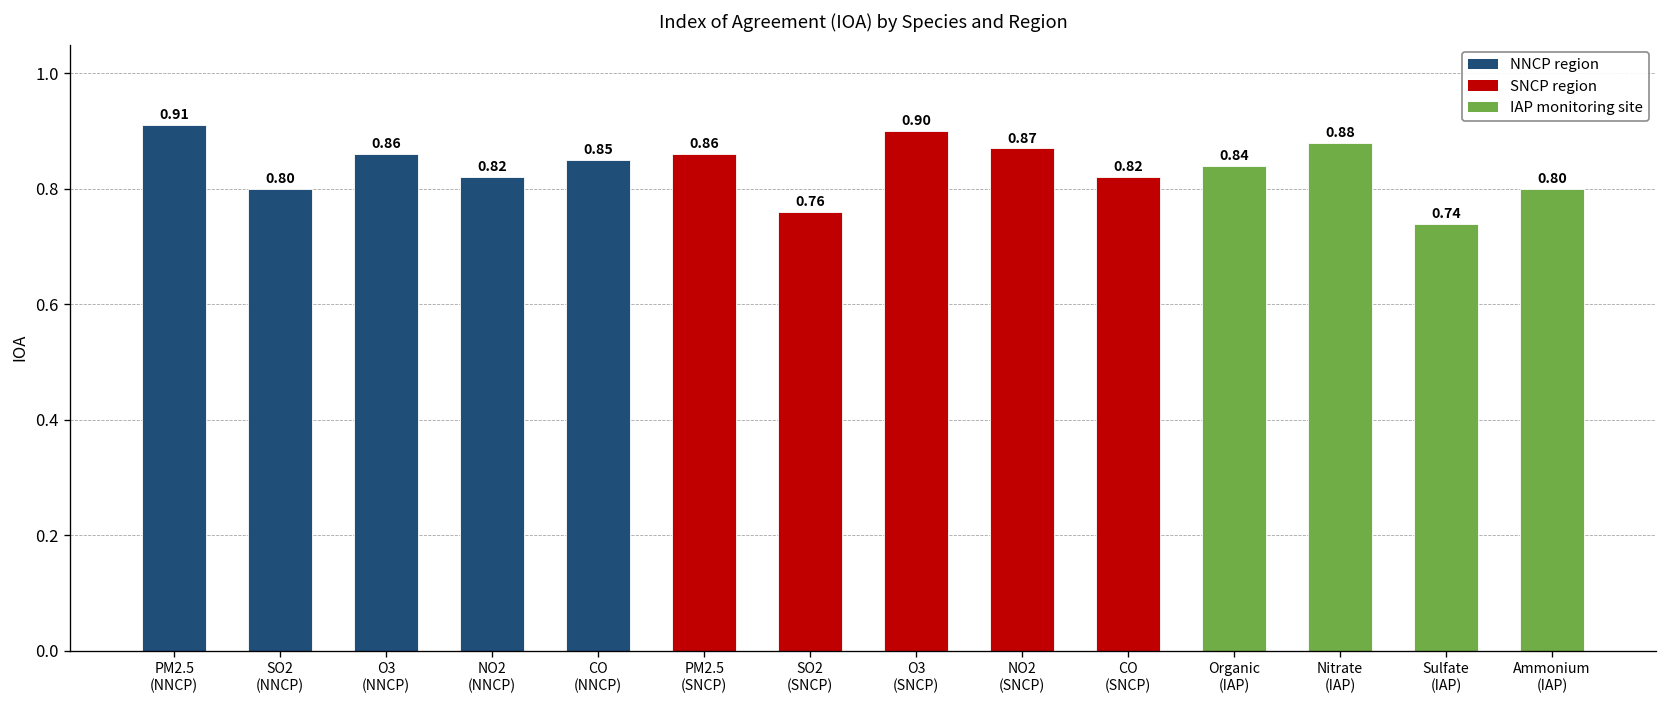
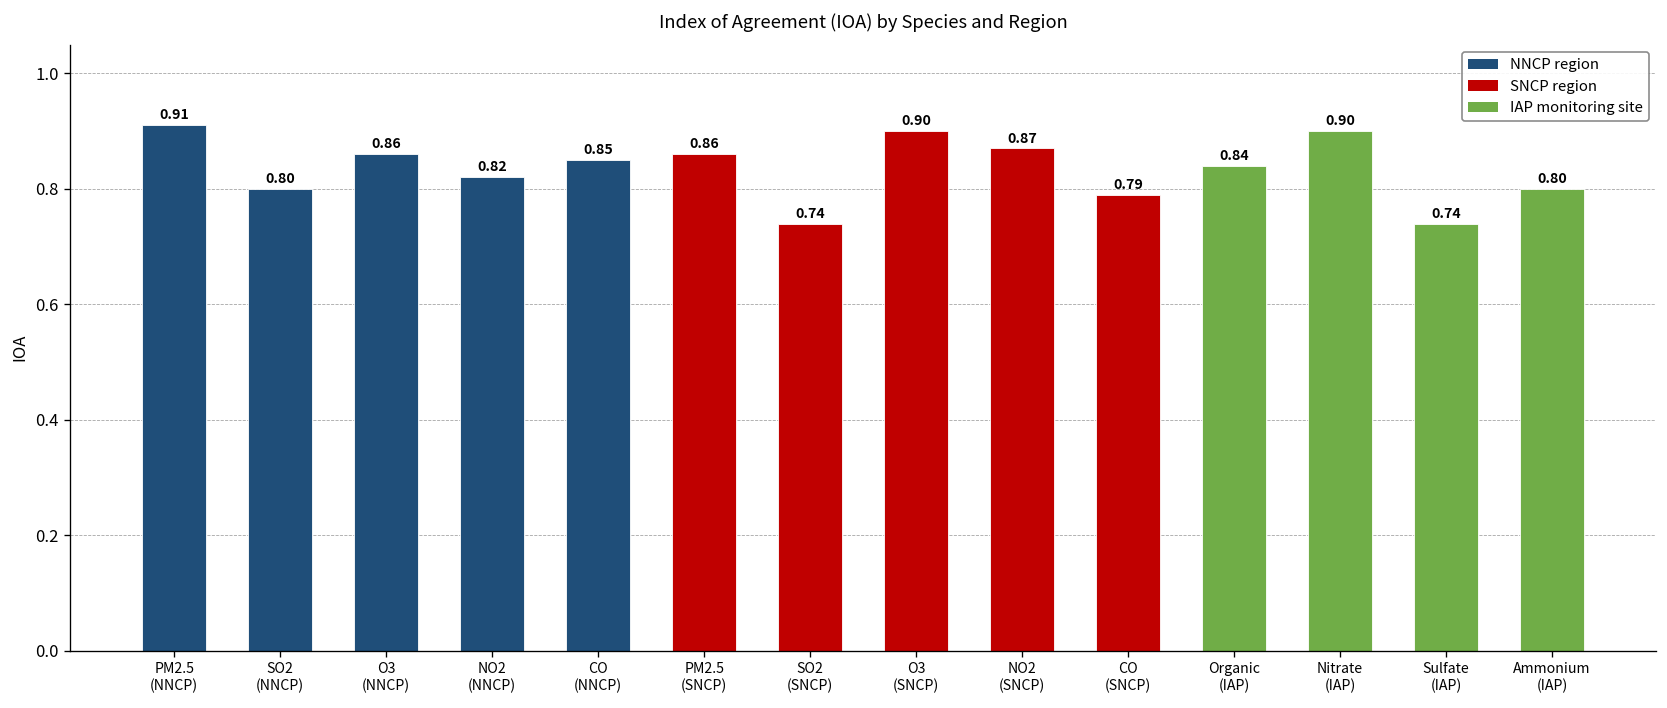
SO2 (SNCP): 0.76 -> 0.74
CO (SNCP): 0.82 -> 0.79
Nitrate (IAP): 0.88 -> 0.90
